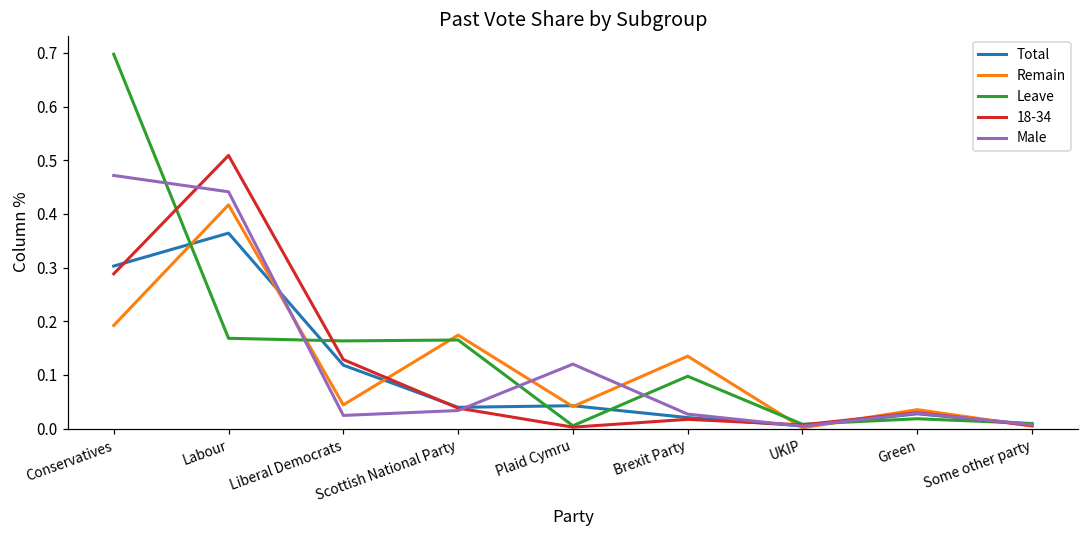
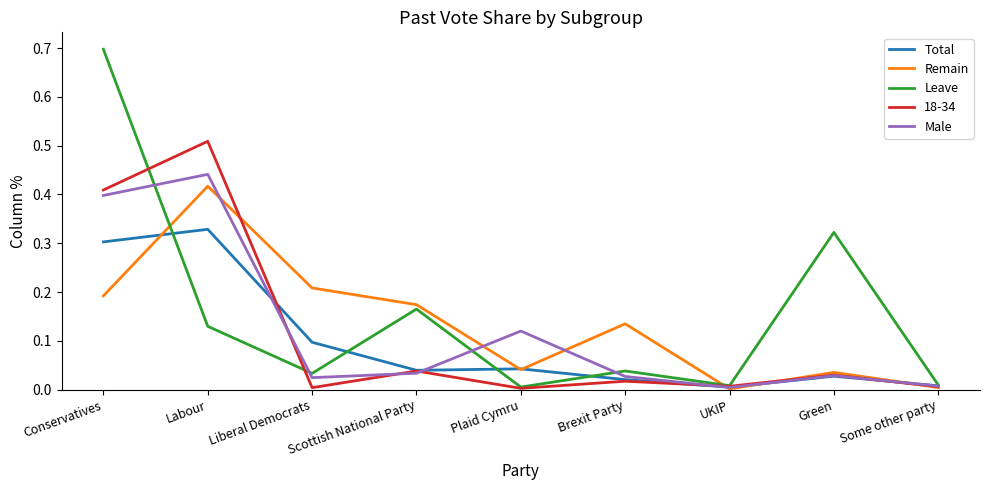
18-34, Conservatives: 0.29 -> 0.41
Male, Conservatives: 0.47 -> 0.40
Total, Labour: 0.36 -> 0.33
Leave, Labour: 0.17 -> 0.13
Total, Liberal Democrats: 0.12 -> 0.10
Remain, Liberal Democrats: 0.04 -> 0.21
Leave, Liberal Democrats: 0.16 -> 0.03
18-34, Liberal Democrats: 0.13 -> 0.00
Leave, Brexit Party: 0.10 -> 0.04
Leave, Green: 0.02 -> 0.32
